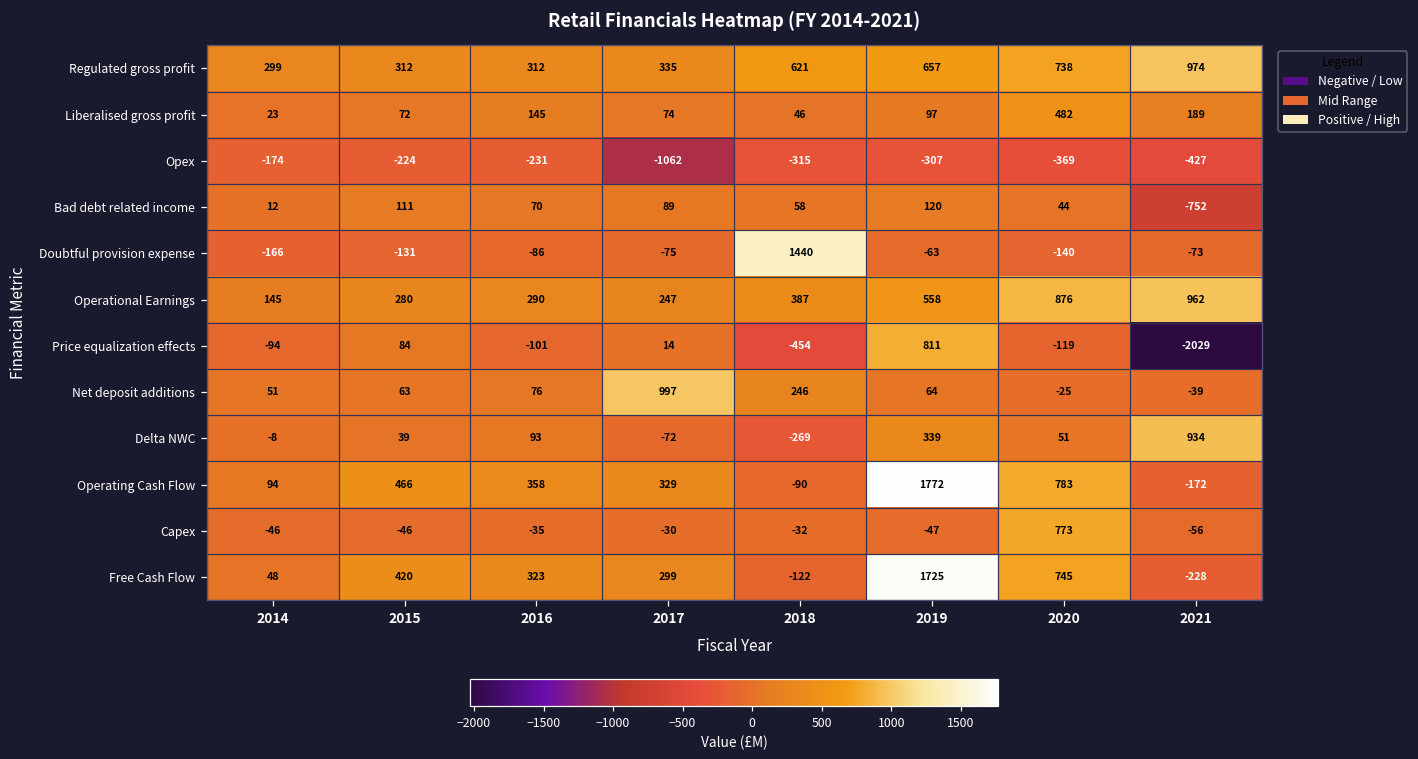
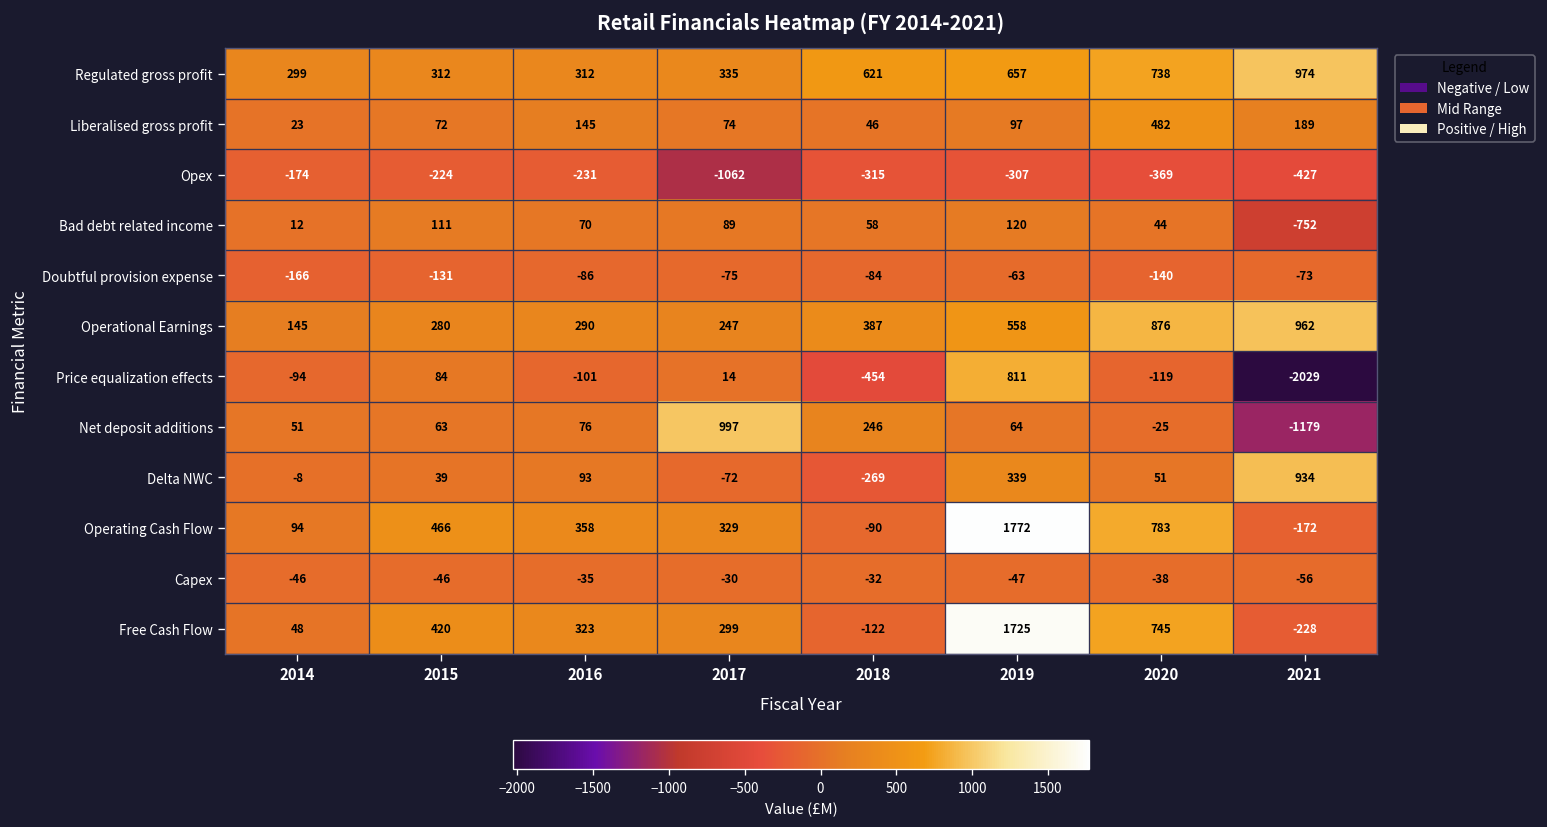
Doubtful provision expense, 2018: 1440 -> -84
Net deposit additions, 2021: -39 -> -1179
Capex, 2020: 773 -> -38
